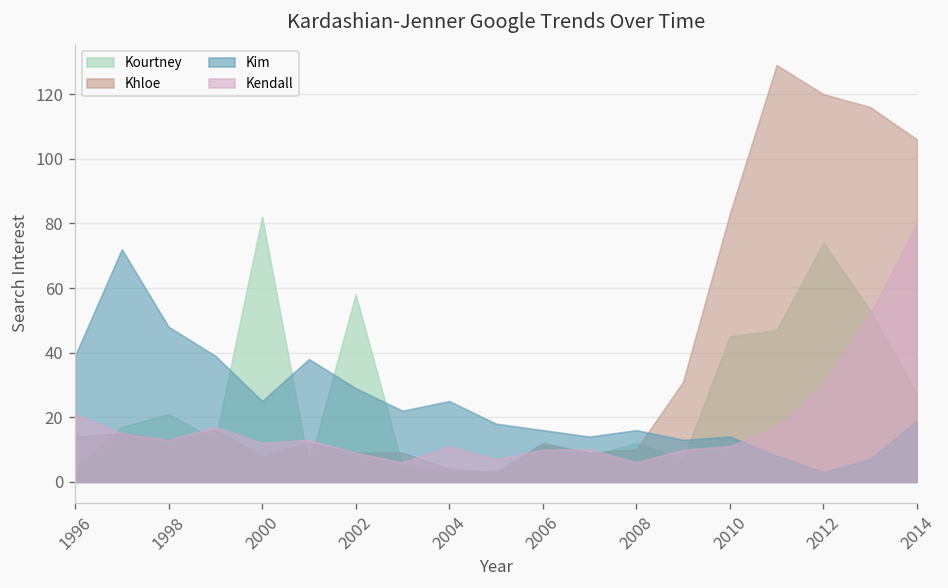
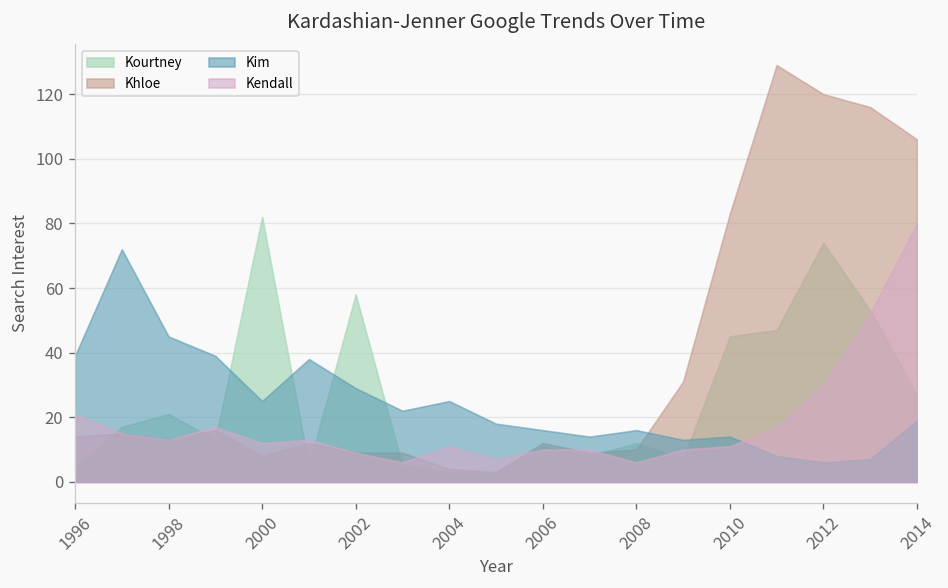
Kim, 1998: 48 -> 45
Kim, 2012: 3 -> 6
